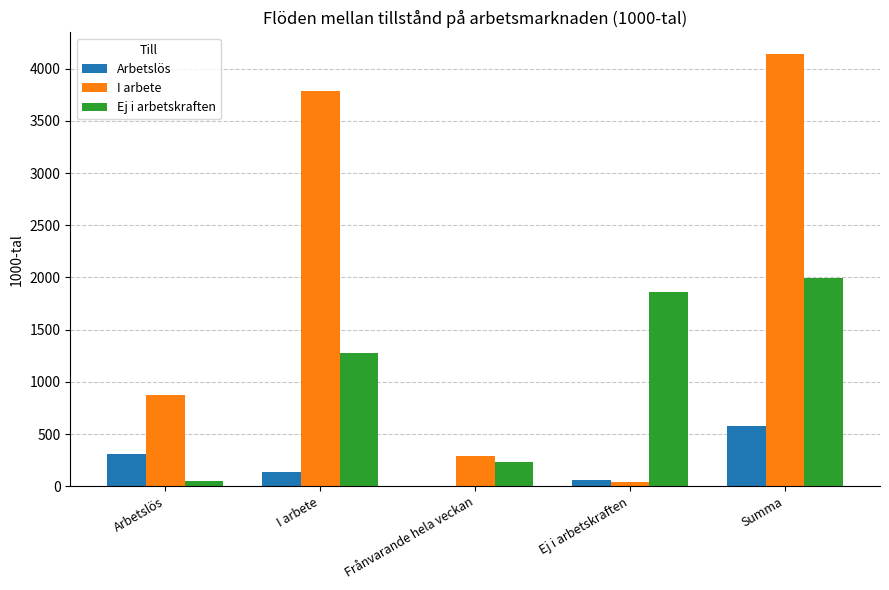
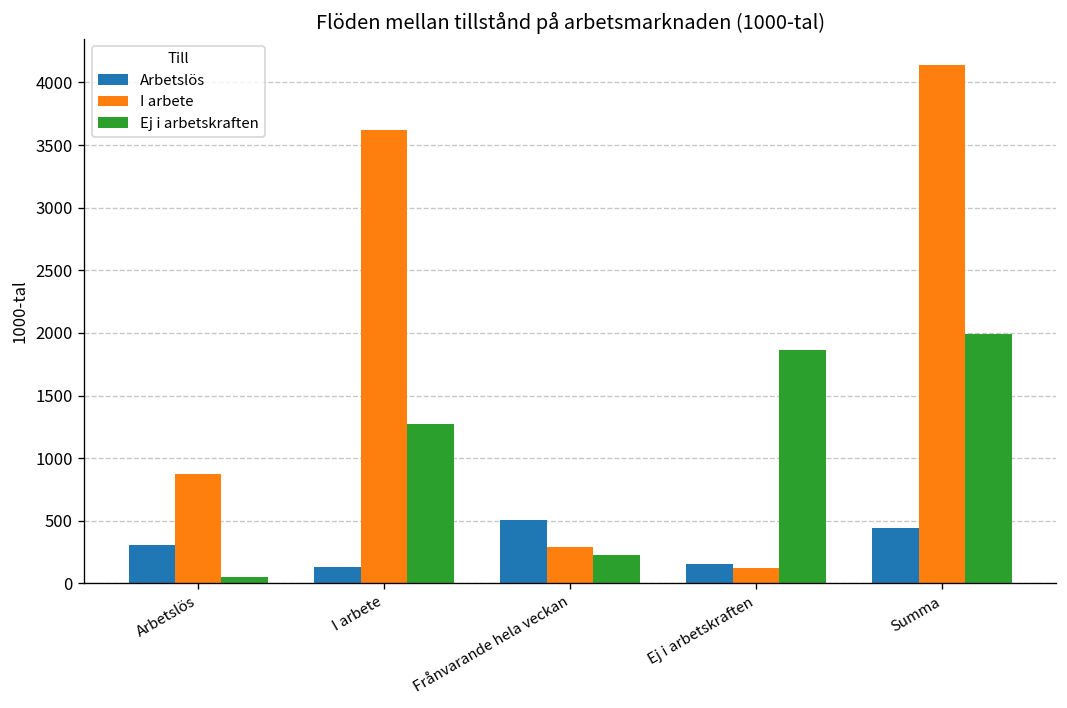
I arbete, I arbete: 3790 -> 3620
Arbetslös, Frånvarande hela veckan: 10 -> 500
Arbetslös, Ej i arbetskraften: 60 -> 160
I arbete, Ej i arbetskraften: 40 -> 120
Arbetslös, Summa: 570 -> 440
